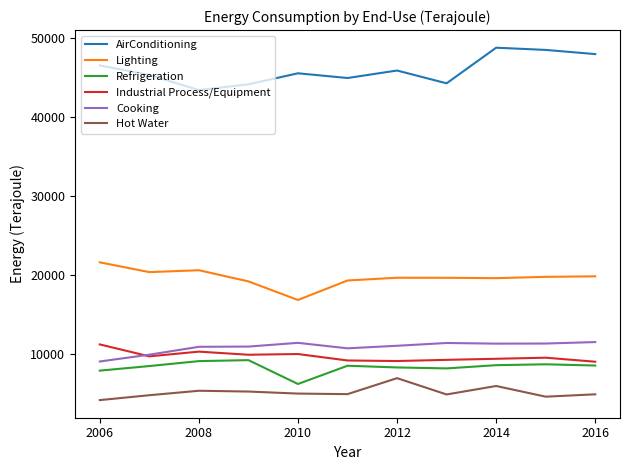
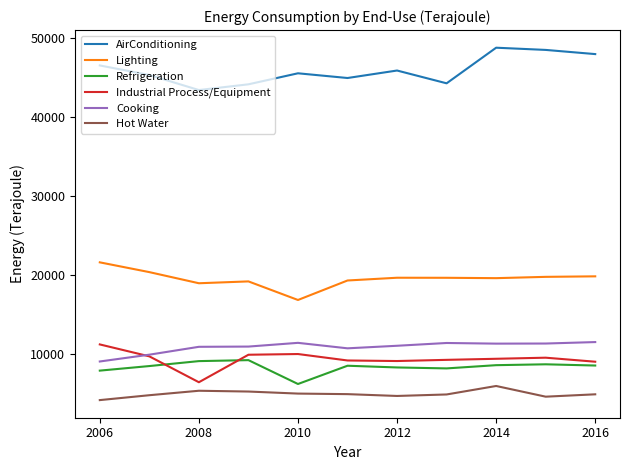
Lighting, 2008: 21000 -> 19000
Industrial Process/Equipment, 2008: 10000 -> 6000
Hot Water, 2012: 7000 -> 5000
